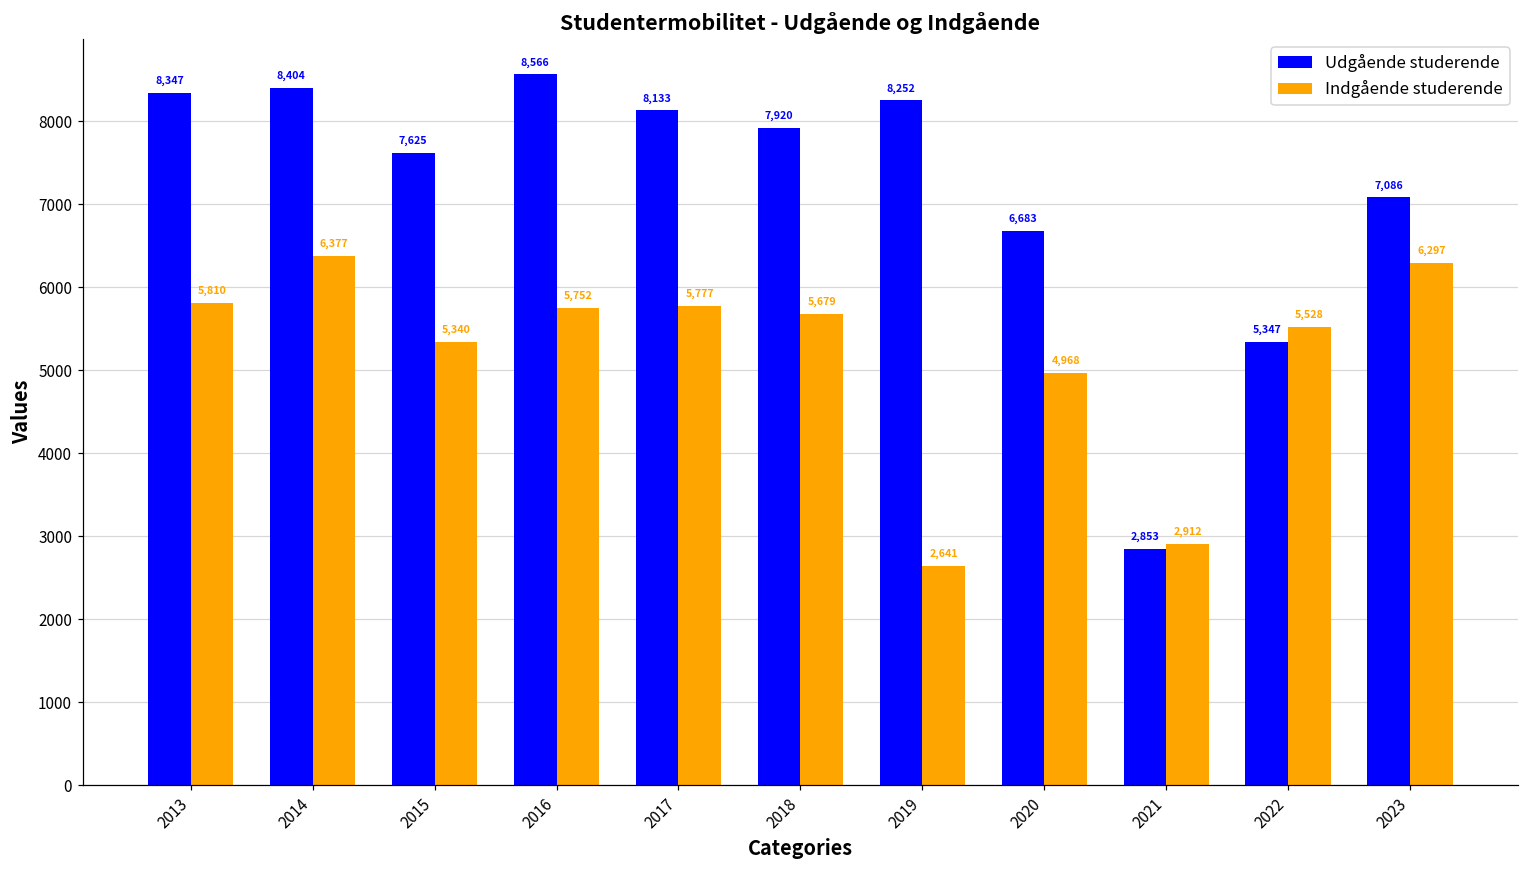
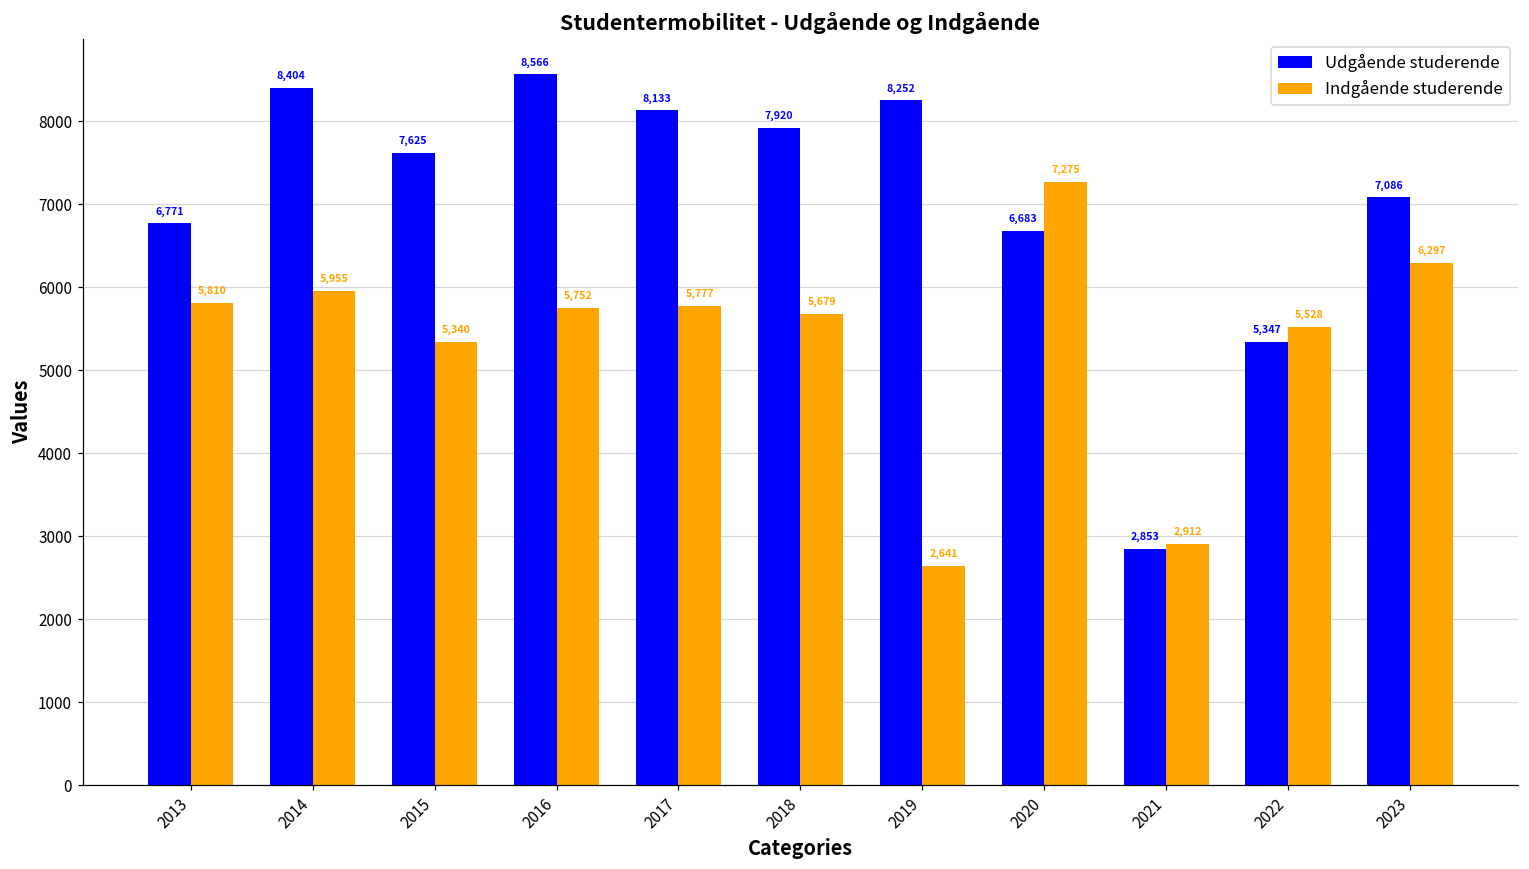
Udgående studerende, 2013: 8,347 -> 6,771
Indgående studerende, 2014: 6,377 -> 5,955
Indgående studerende, 2020: 4,968 -> 7,275
